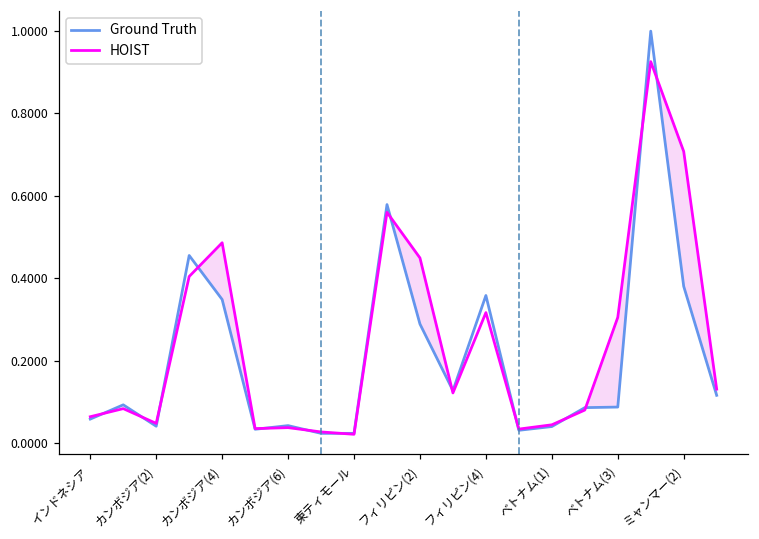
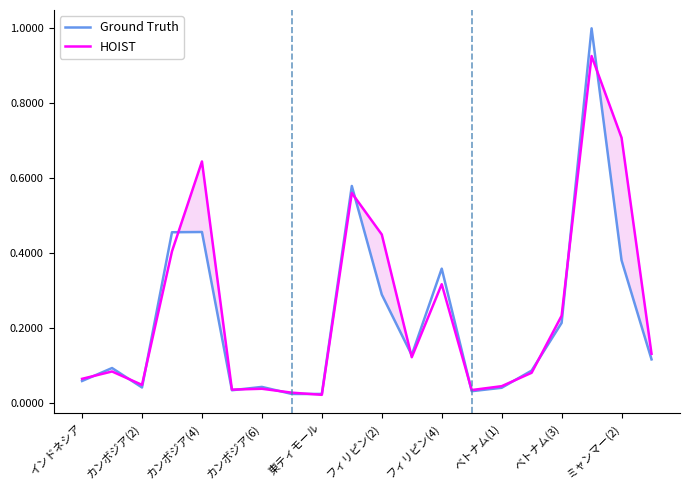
Ground Truth, カンボジア(4): 0.35 -> 0.46
HOIST, カンボジア(4): 0.49 -> 0.64
Ground Truth, ベトナム(3): 0.09 -> 0.21
HOIST, ベトナム(3): 0.30 -> 0.23
